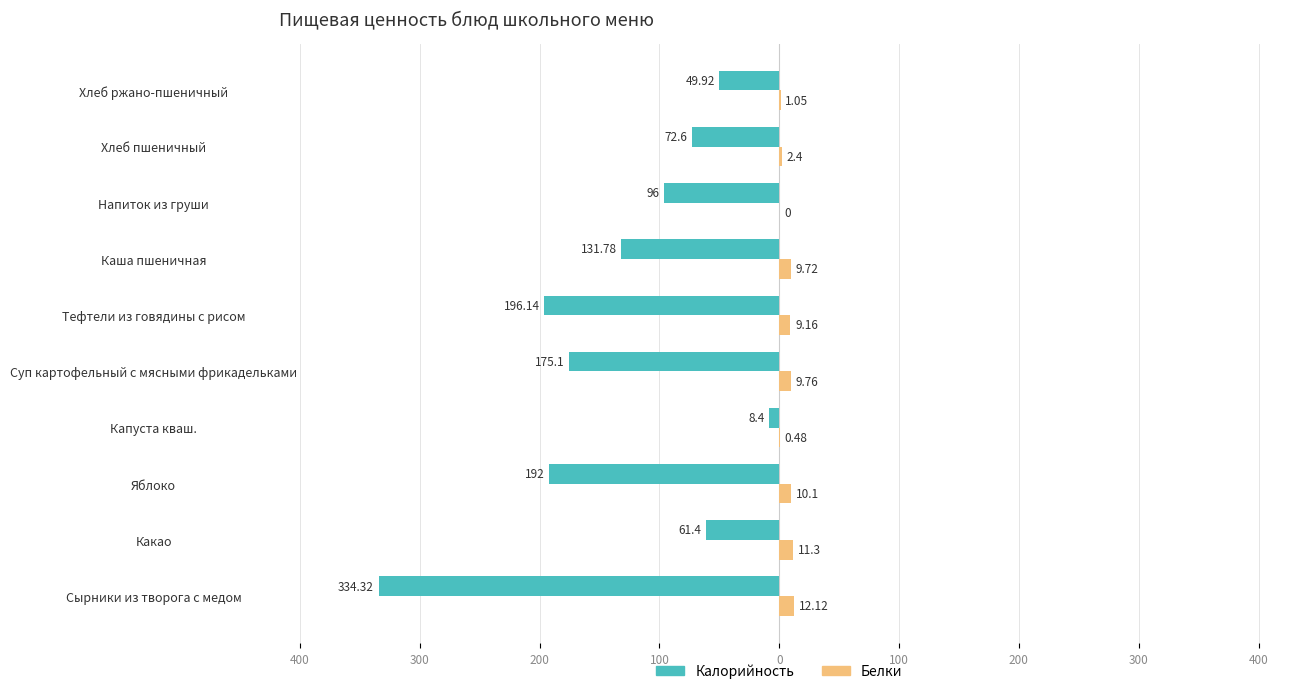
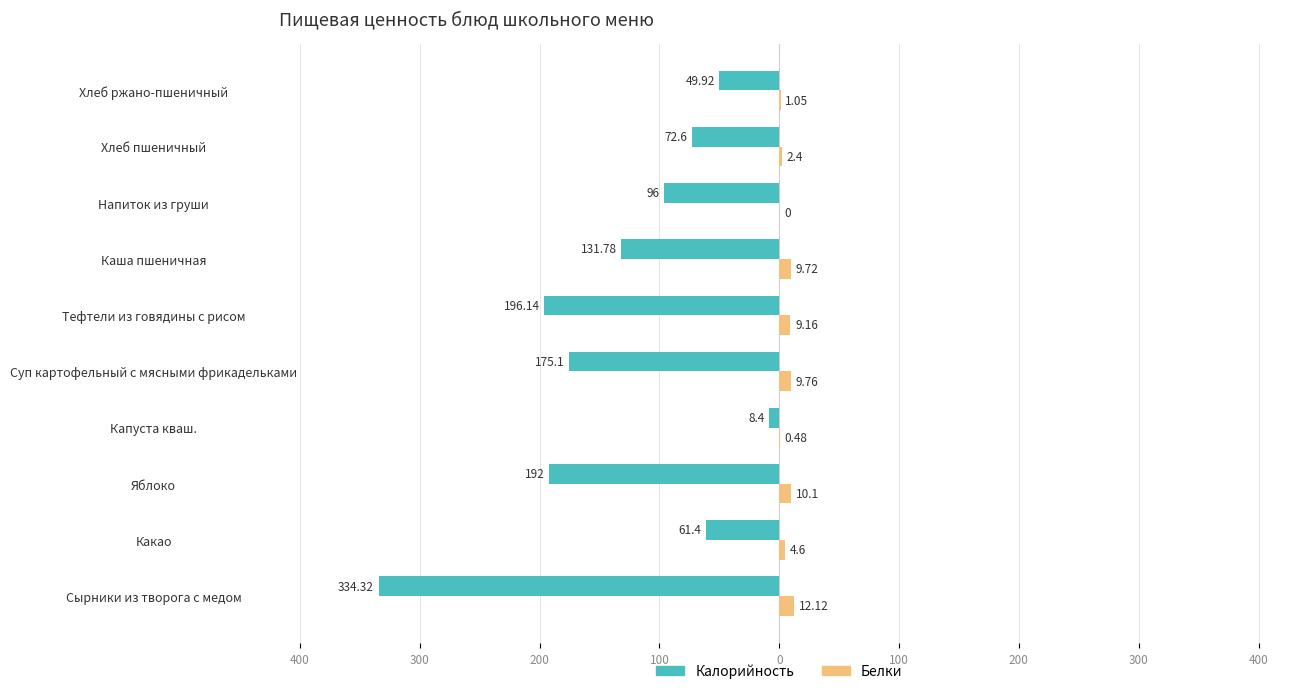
Белки, Какао: 11.3 -> 4.6
